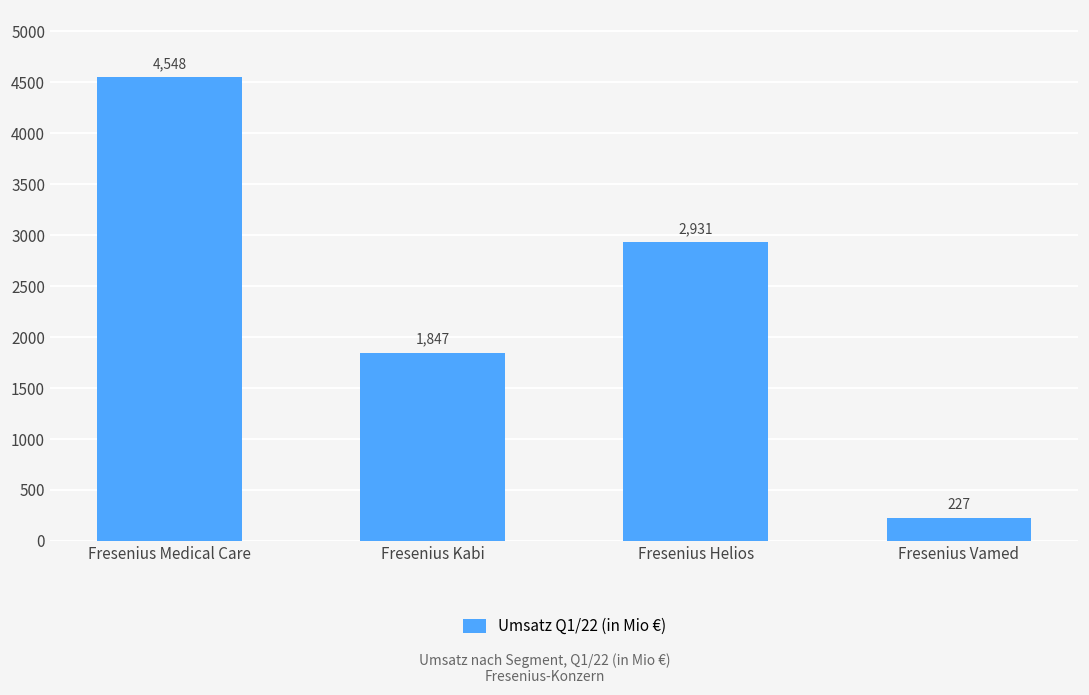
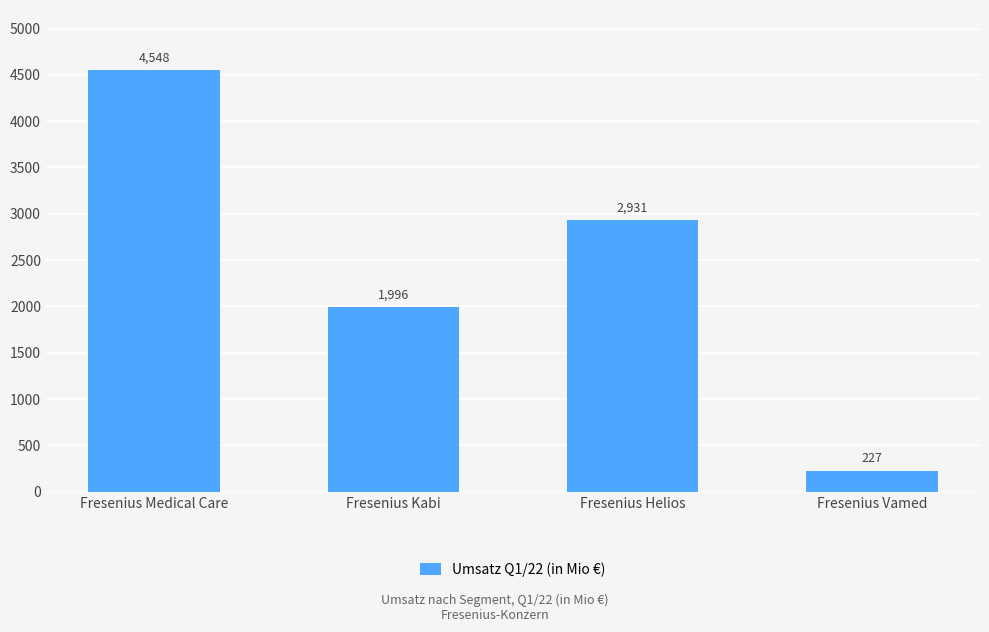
Fresenius Kabi: 1,847 -> 1,996
